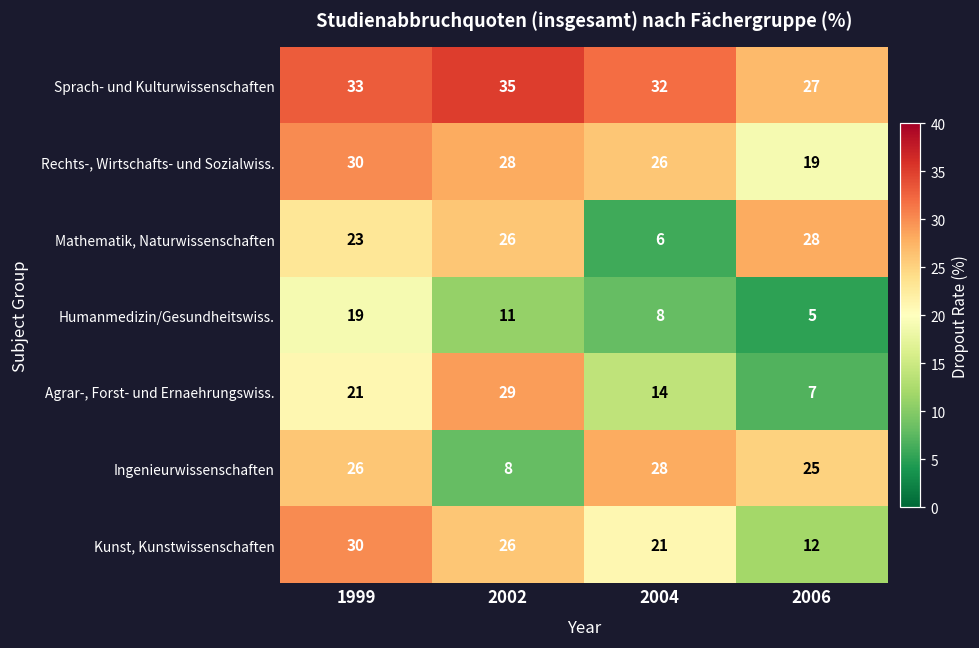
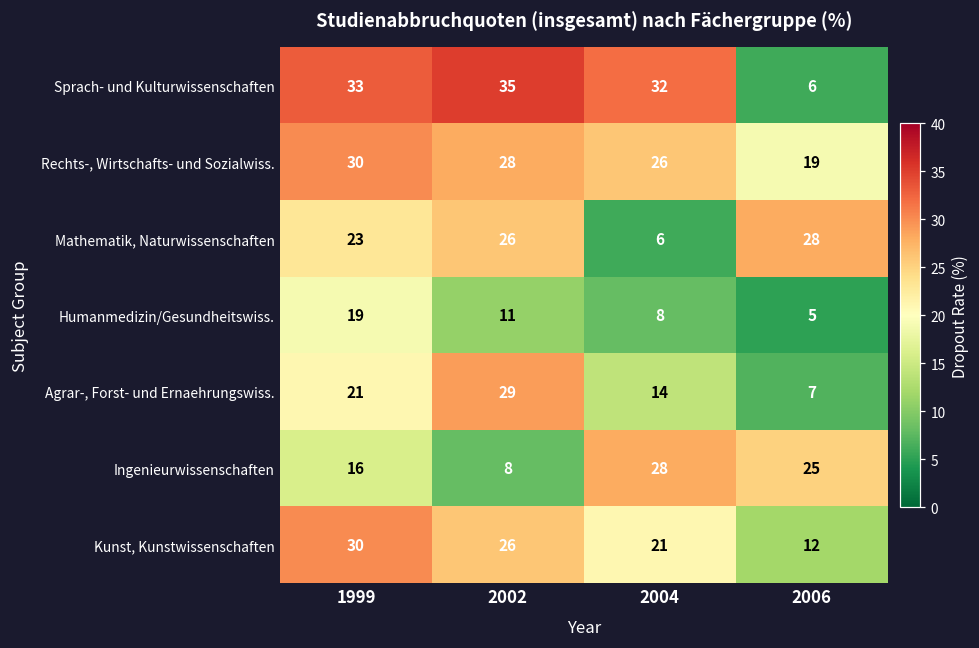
Sprach- und Kulturwissenschaften, 2006: 27 -> 6
Ingenieurwissenschaften, 1999: 26 -> 16
